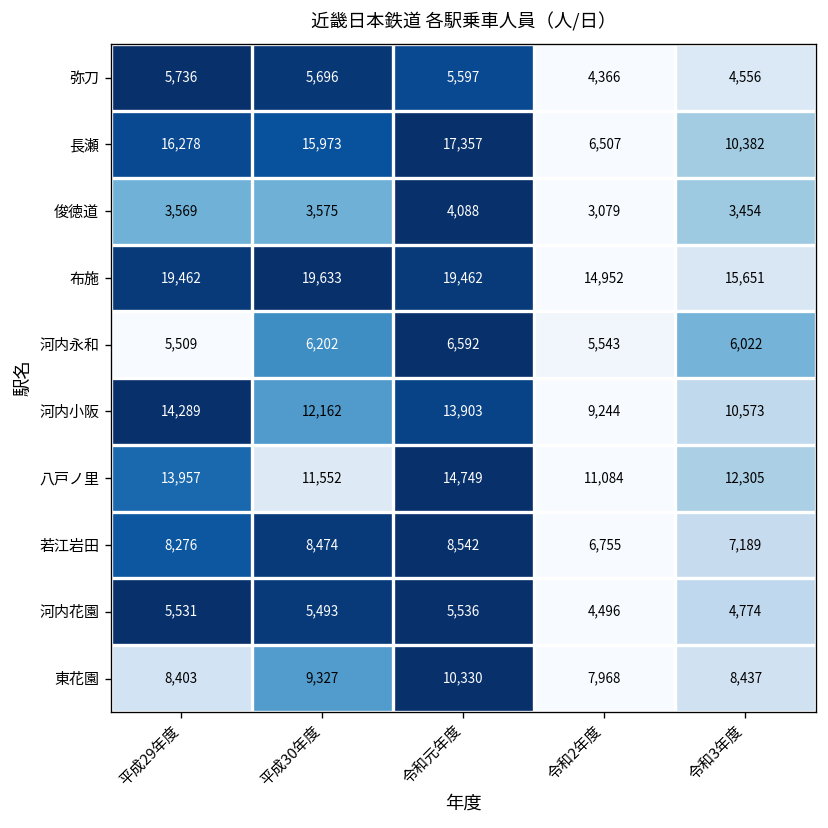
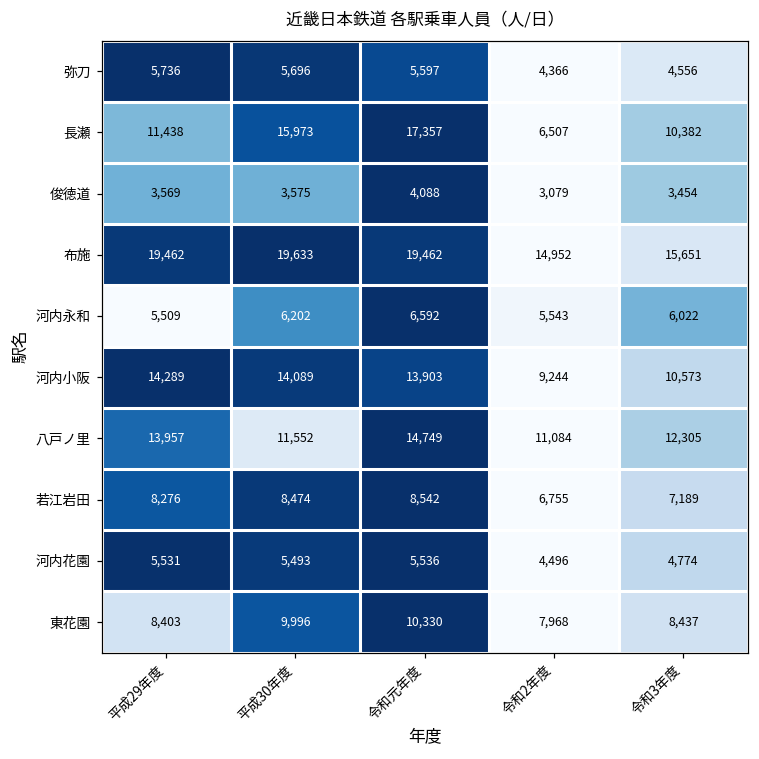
長瀬, 平成29年度: 16,278 -> 11,438
河内小阪, 平成30年度: 12,162 -> 14,089
東花園, 平成30年度: 9,327 -> 9,996
